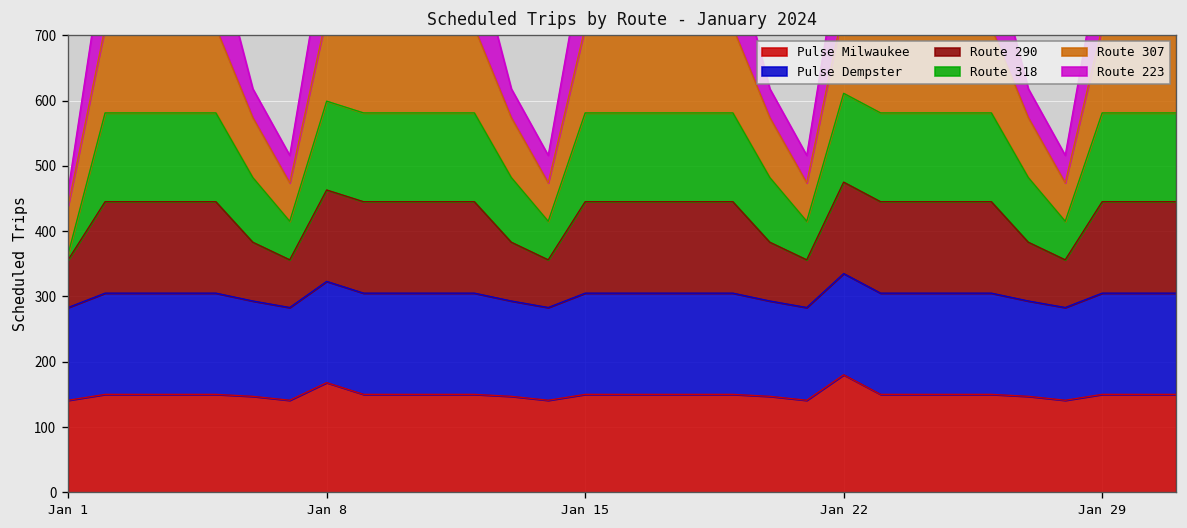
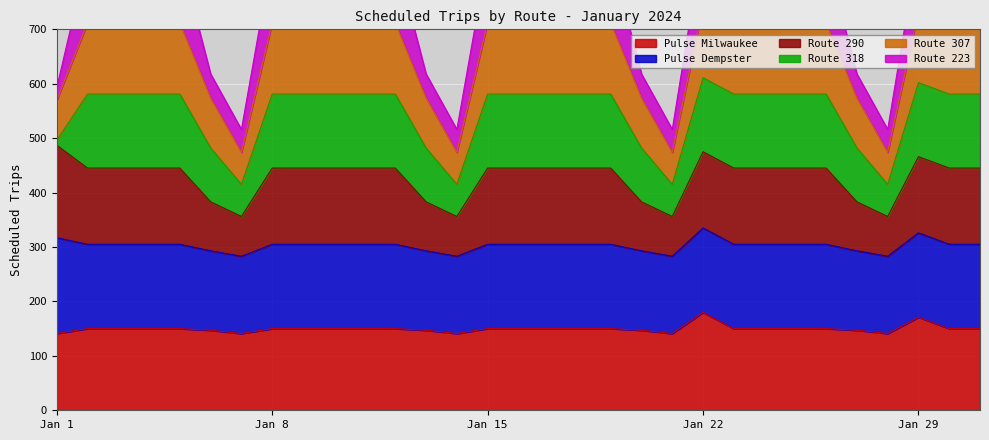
Pulse Dempster, Jan 1: 140 -> 180
Route 290, Jan 1: 70 -> 170
Pulse Milwaukee, Jan 8: 170 -> 150
Pulse Milwaukee, Jan 29: 150 -> 170
